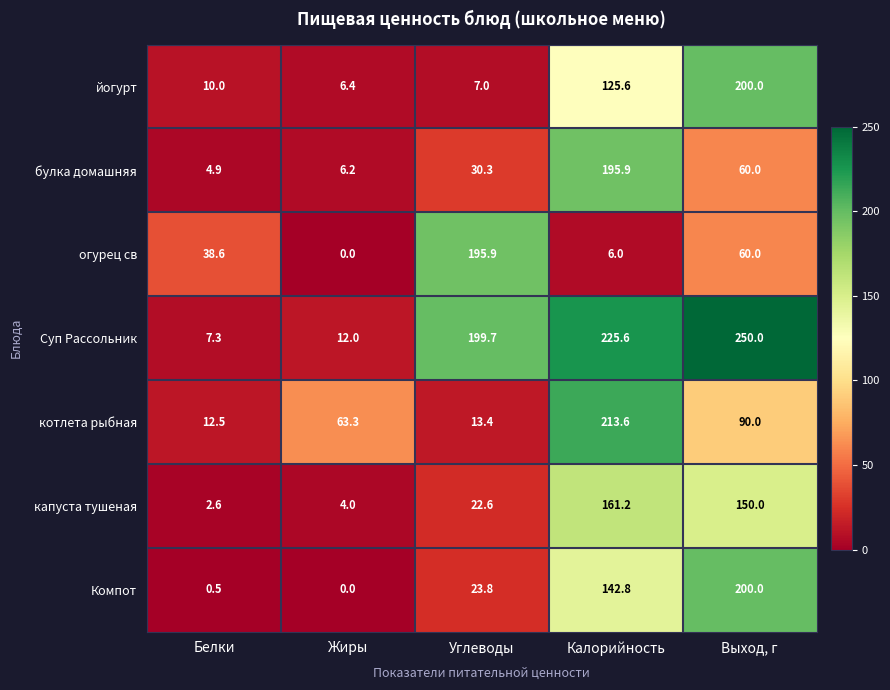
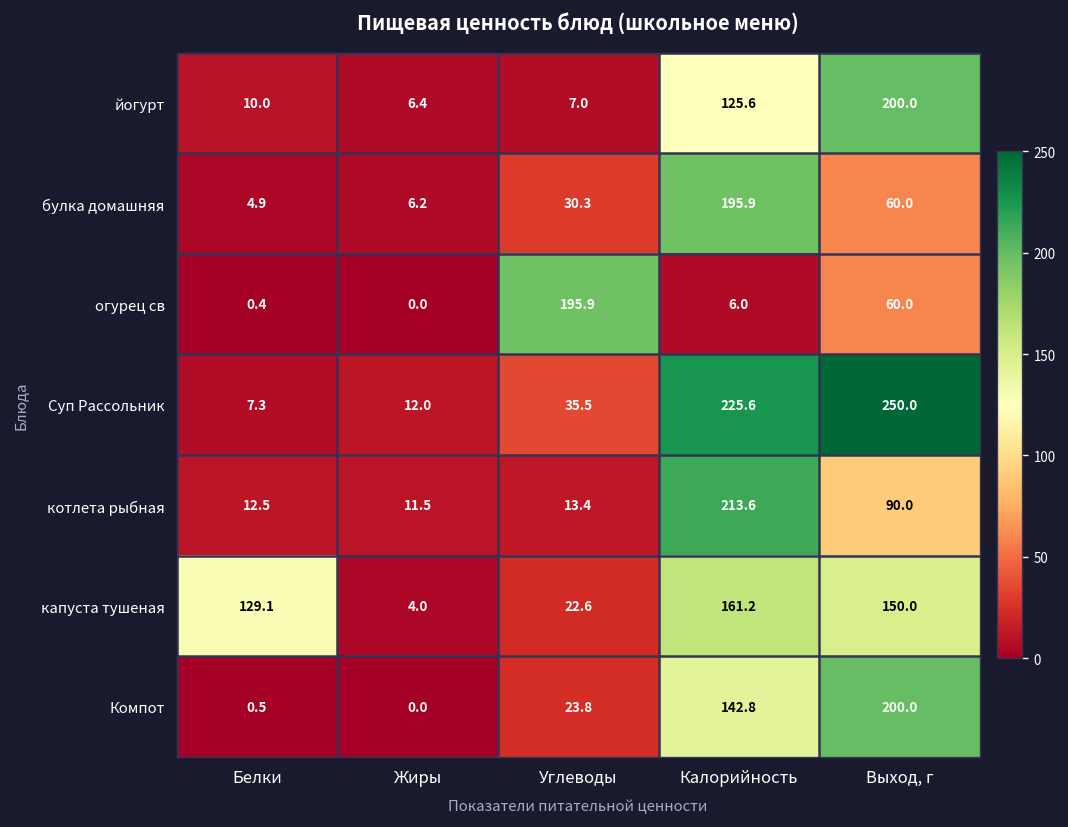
огурец св, Белки: 38.6 -> 0.4
Суп Рассольник, Углеводы: 199.7 -> 35.5
котлета рыбная, Жиры: 63.3 -> 11.5
капуста тушеная, Белки: 2.6 -> 129.1
